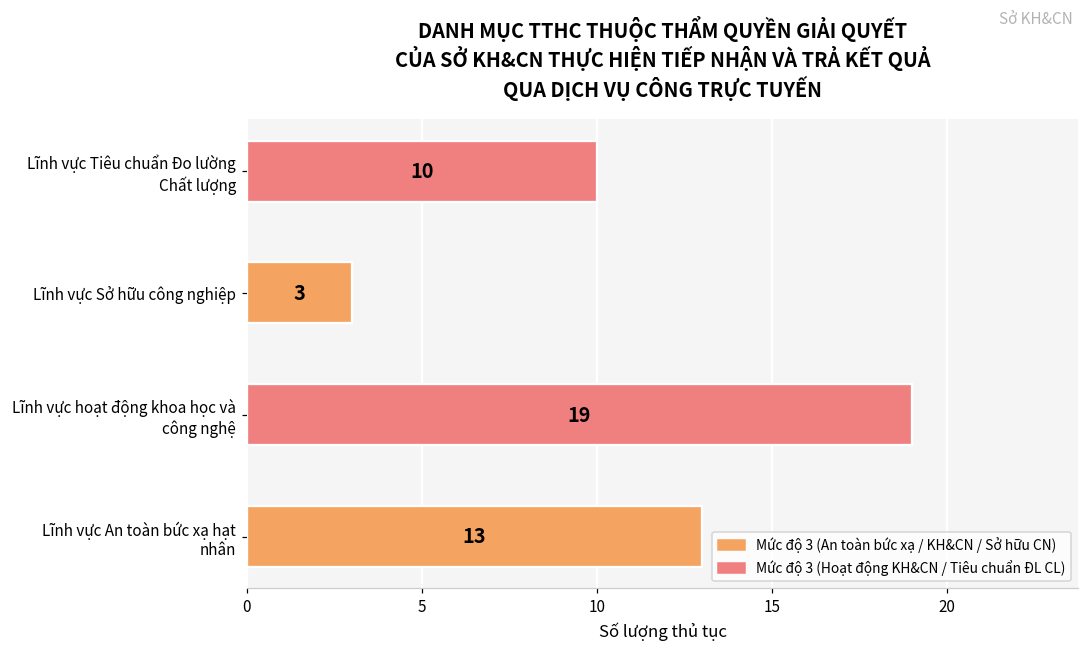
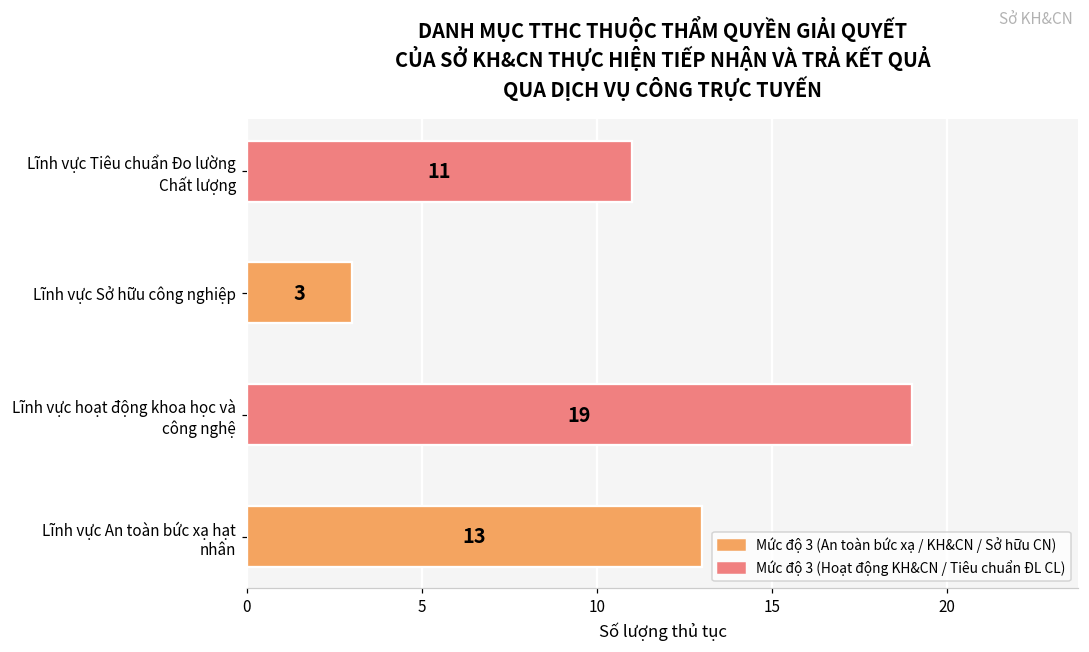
Lĩnh vực Tiêu chuẩn Đo lường Chất lượng: 10 -> 11
